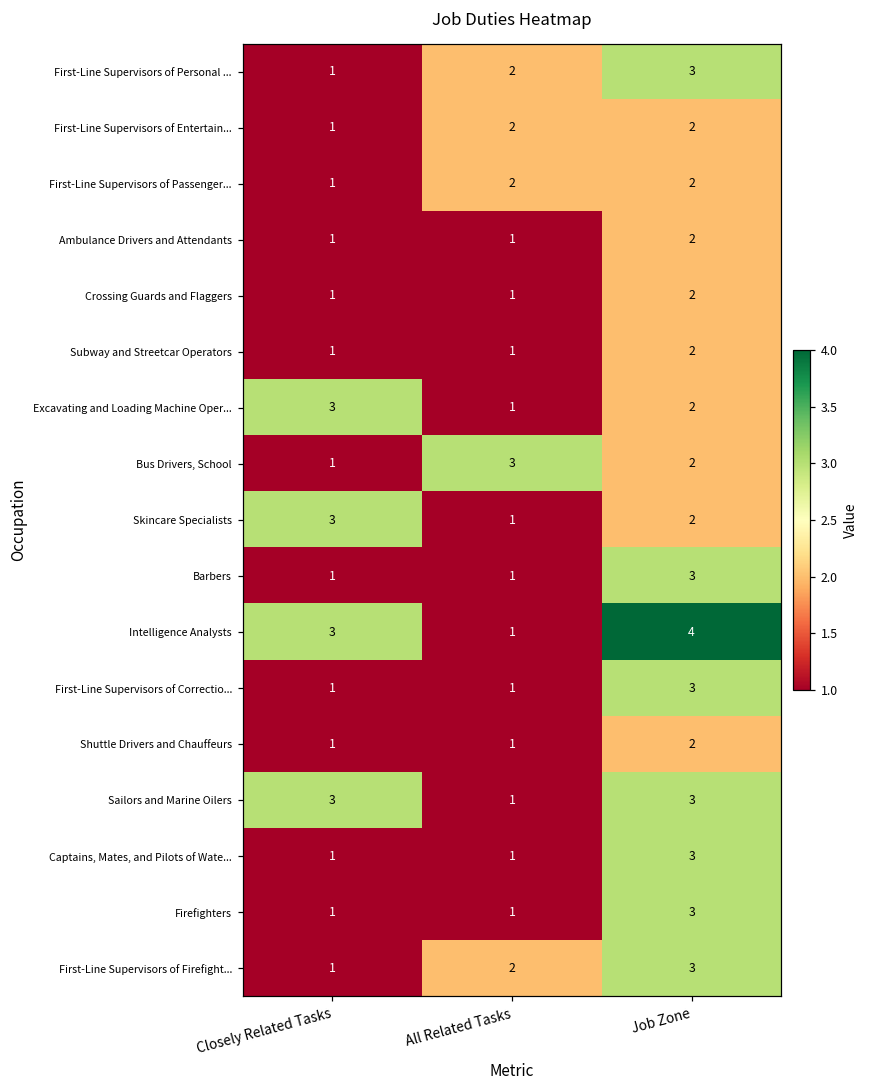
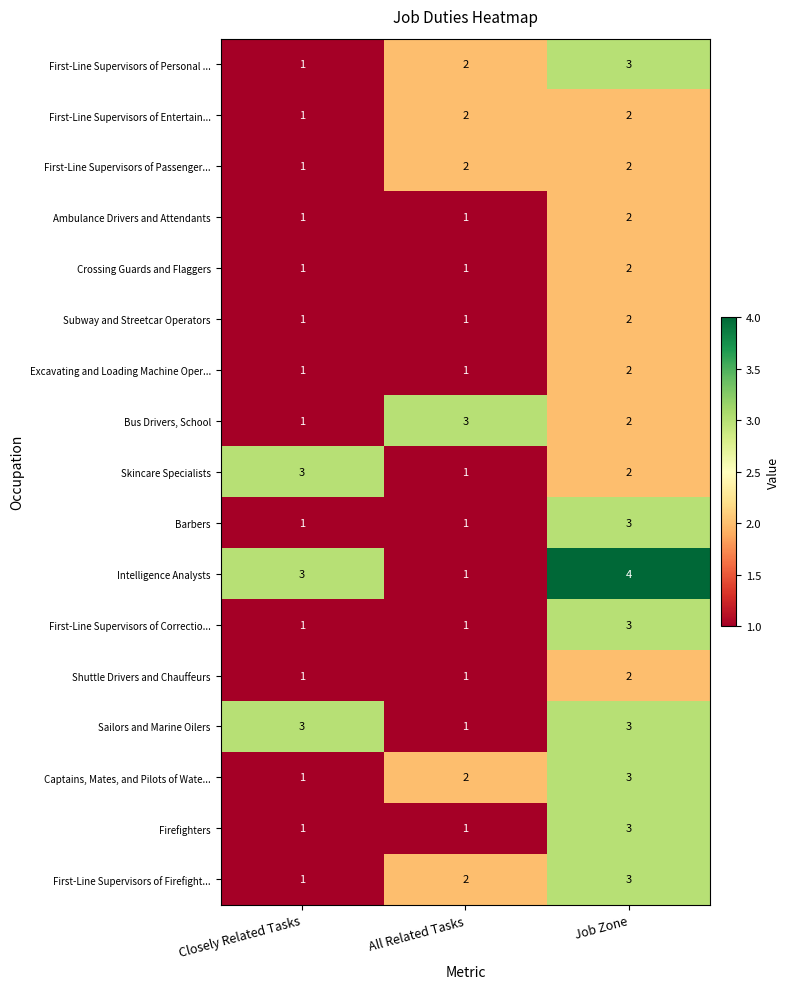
Excavating and Loading Machine Oper..., Closely Related Tasks: 3 -> 1
Captains, Mates, and Pilots of Wate..., All Related Tasks: 1 -> 2
